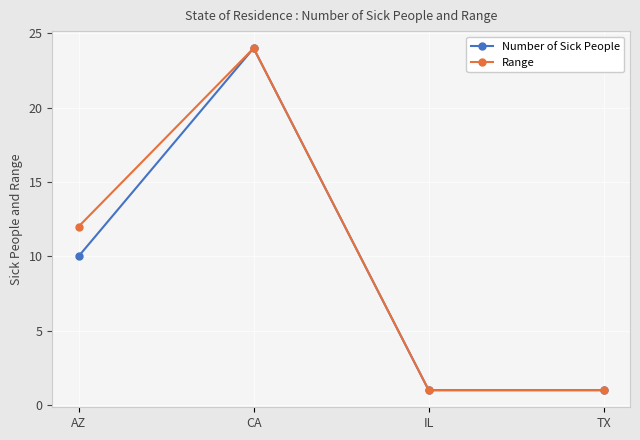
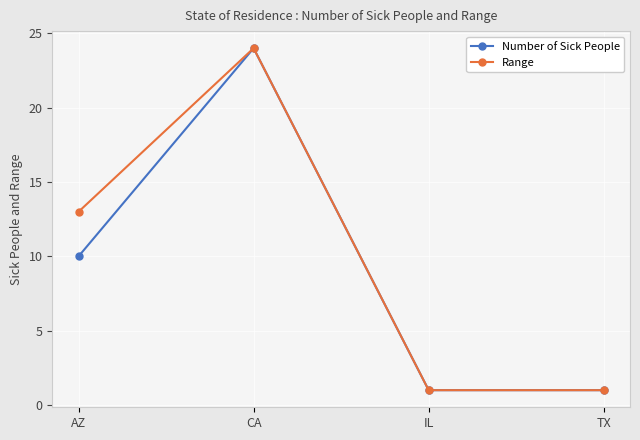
Range, AZ: 12 -> 13
